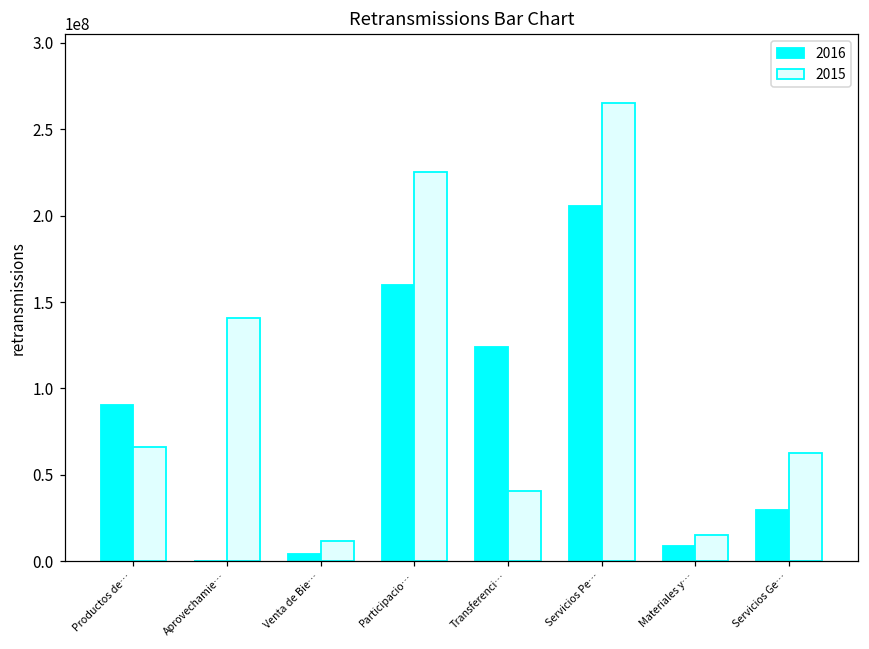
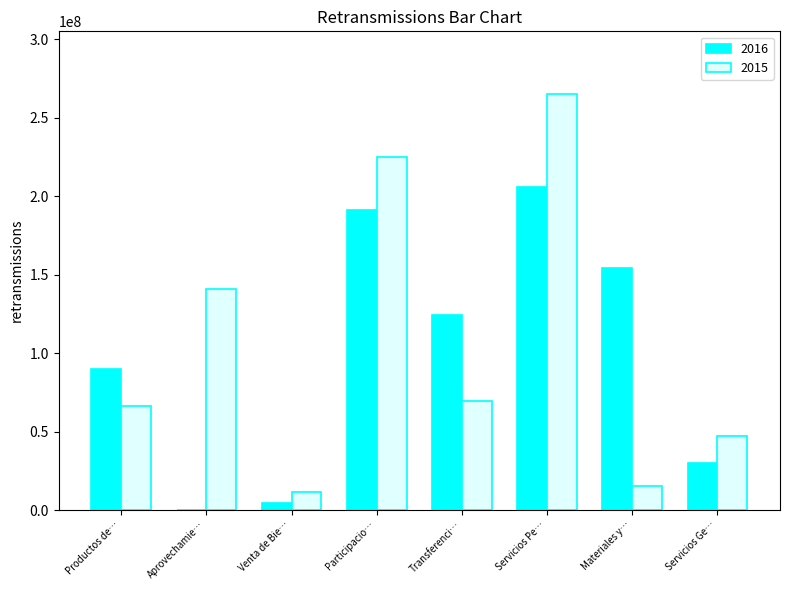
2016, Participacio…: 160000000 -> 191000000
2015, Transferenci…: 40000000 -> 70000000
2016, Materiales y…: 9000000 -> 154000000
2015, Servicios Ge…: 62000000 -> 47000000
